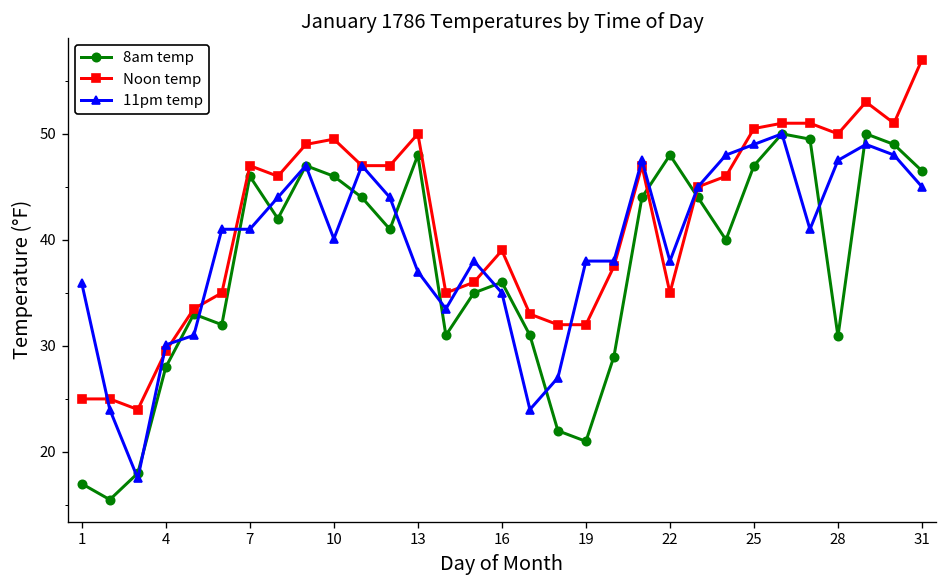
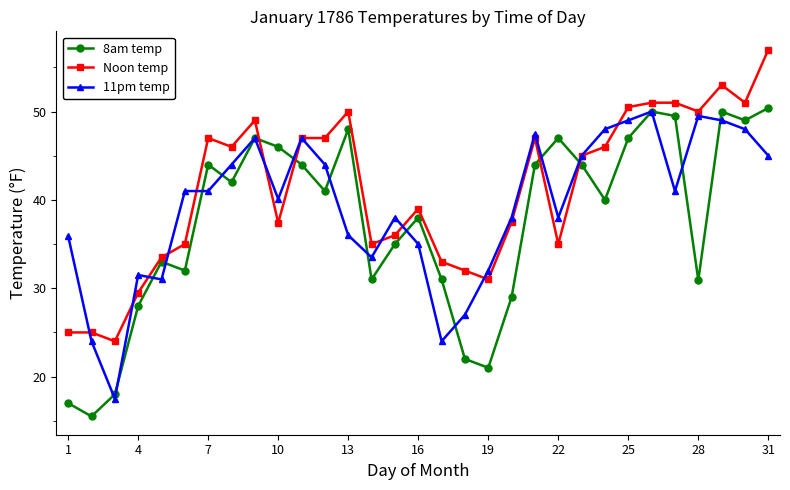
11pm temp, 4: 30 -> 32
8am temp, 7: 46 -> 44
Noon temp, 10: 50 -> 37
11pm temp, 13: 37 -> 36
8am temp, 16: 36 -> 38
Noon temp, 19: 32 -> 31
11pm temp, 19: 38 -> 32
8am temp, 22: 48 -> 47
11pm temp, 28: 48 -> 50
8am temp, 31: 47 -> 50
